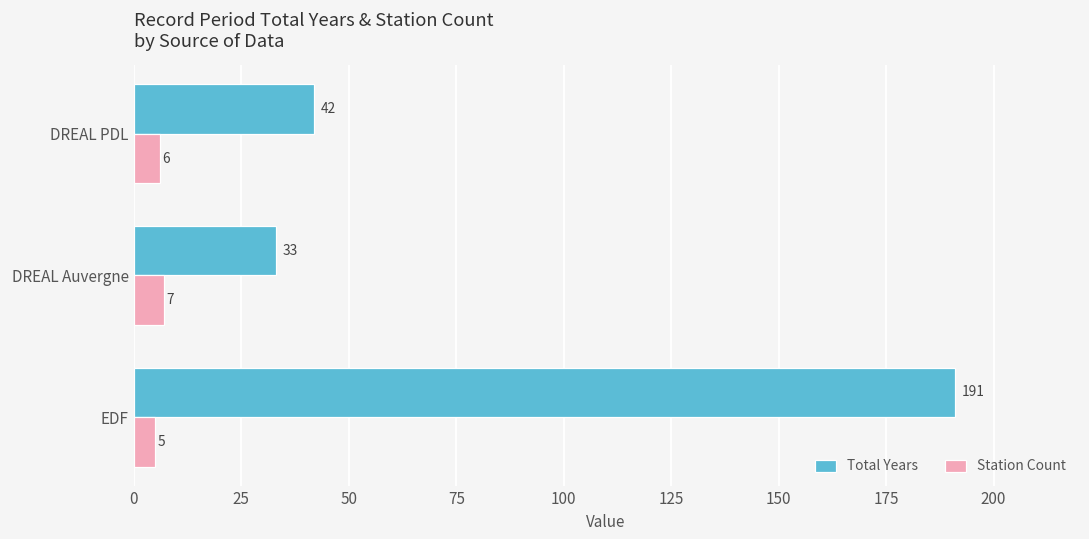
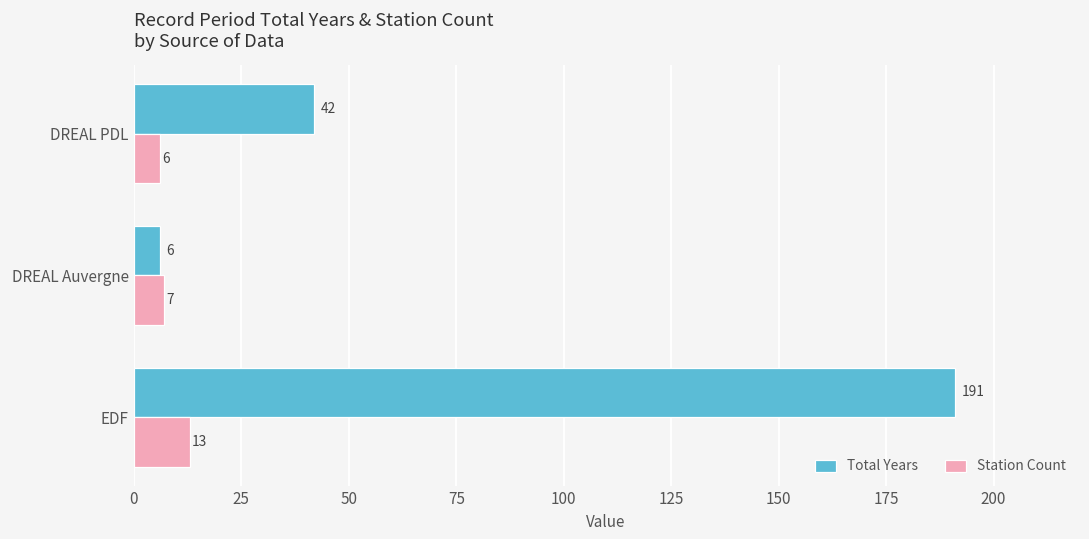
Total Years, DREAL Auvergne: 33 -> 6
Station Count, EDF: 5 -> 13
